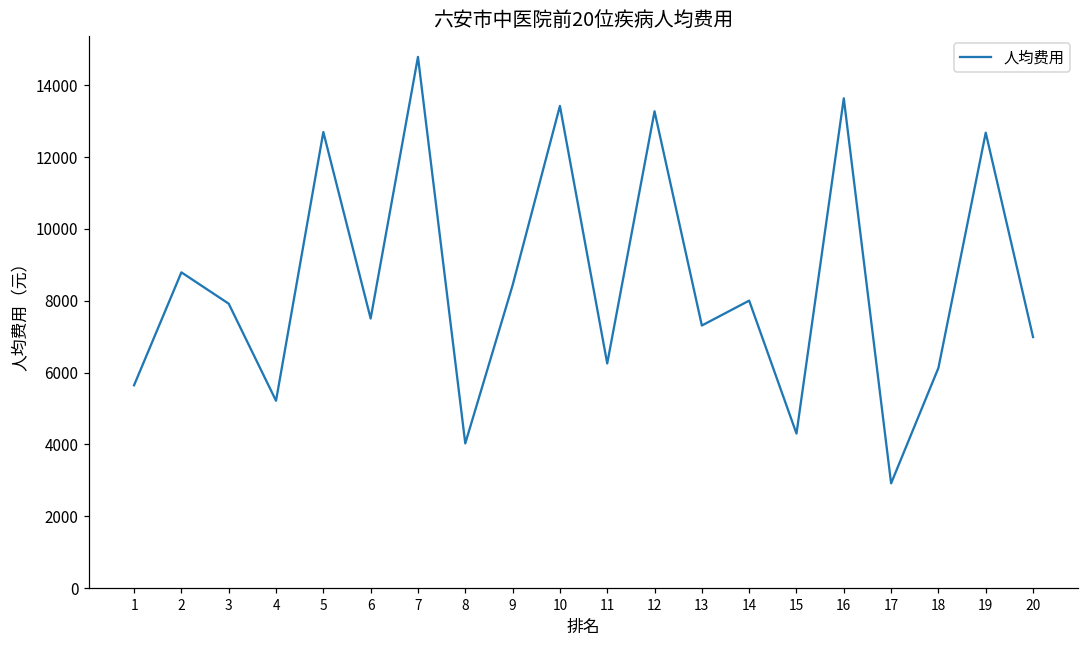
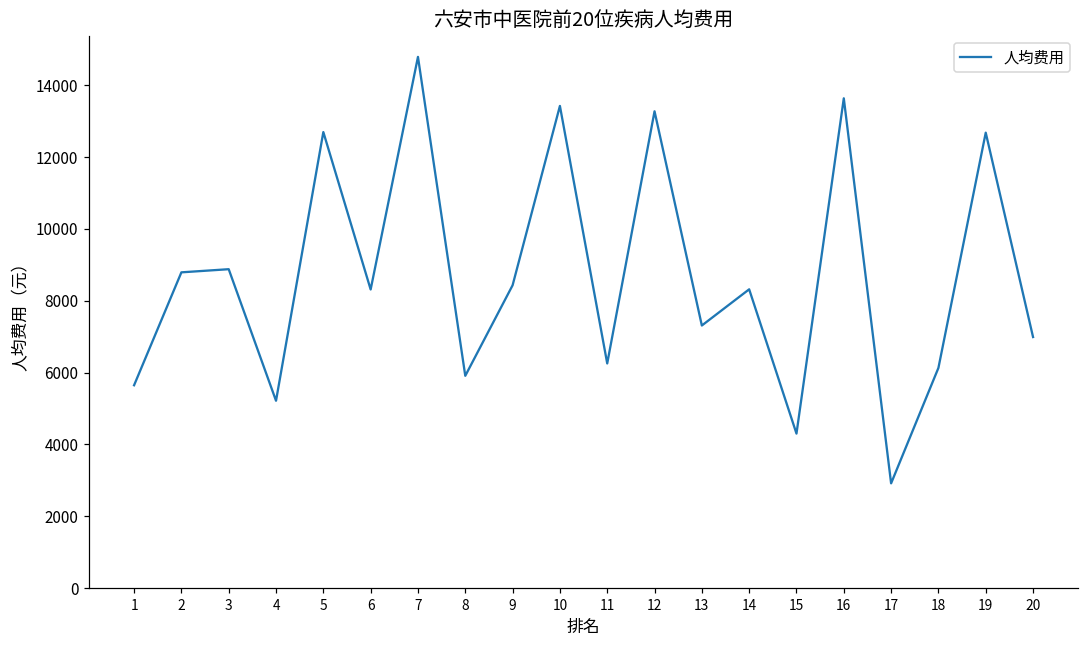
3: 7900 -> 8900
6: 7500 -> 8300
8: 4000 -> 5900
14: 8000 -> 8300
